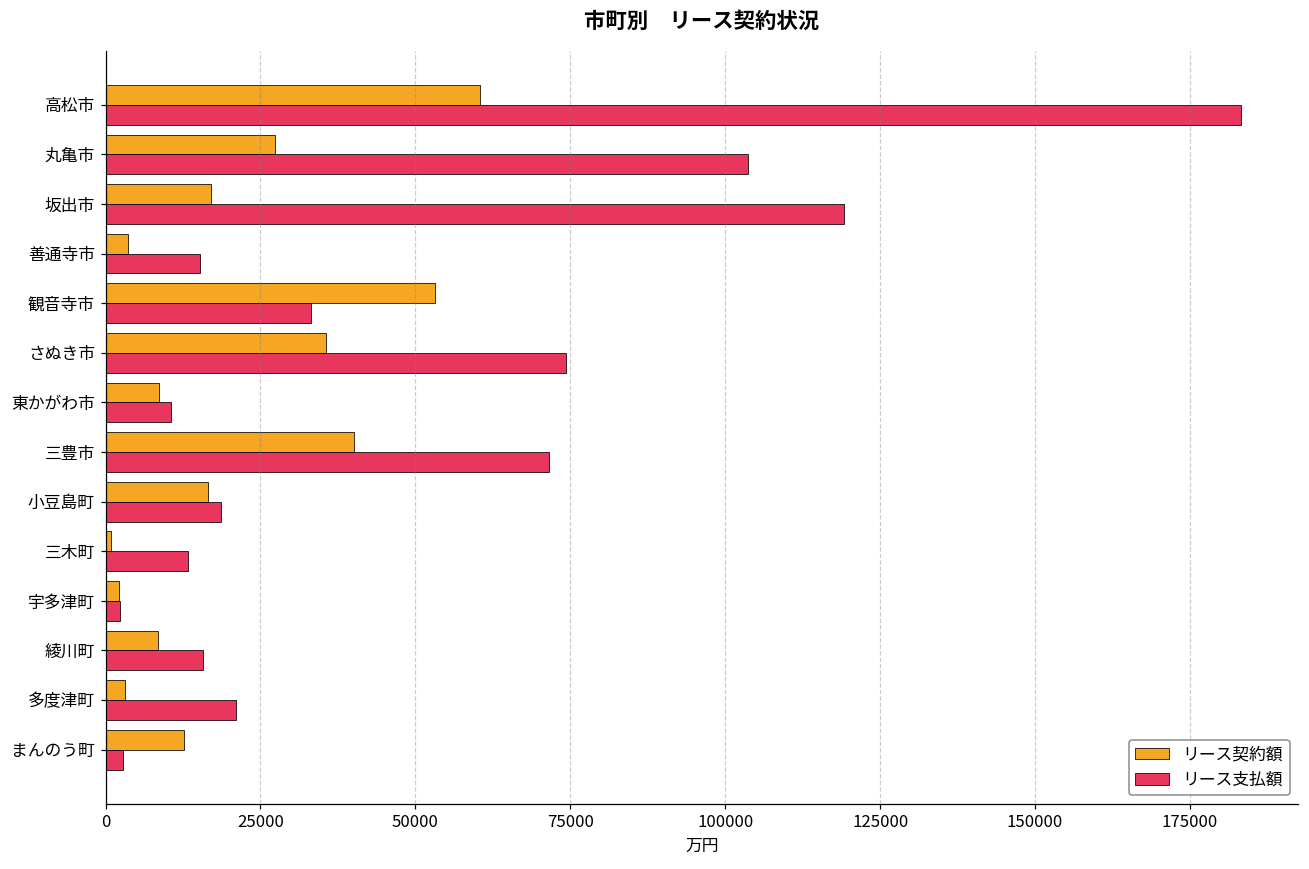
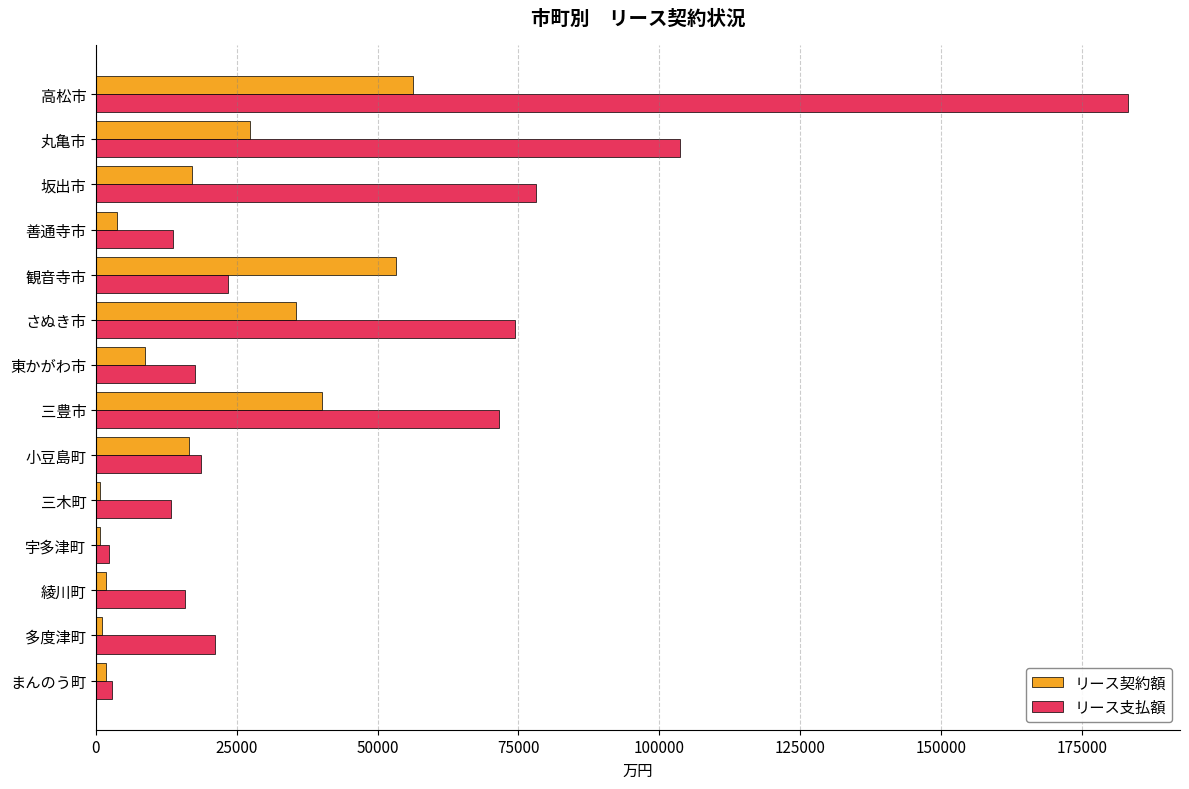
リース契約額, 高松市: 60000 -> 56000
リース支払額, 坂出市: 119000 -> 78000
リース支払額, 善通寺市: 15000 -> 14000
リース支払額, 観音寺市: 33000 -> 23000
リース支払額, 東かがわ市: 11000 -> 18000
リース契約額, 宇多津町: 2000 -> 1000
リース契約額, 綾川町: 8000 -> 2000
リース契約額, 多度津町: 3000 -> 1000
リース契約額, まんのう町: 13000 -> 2000
